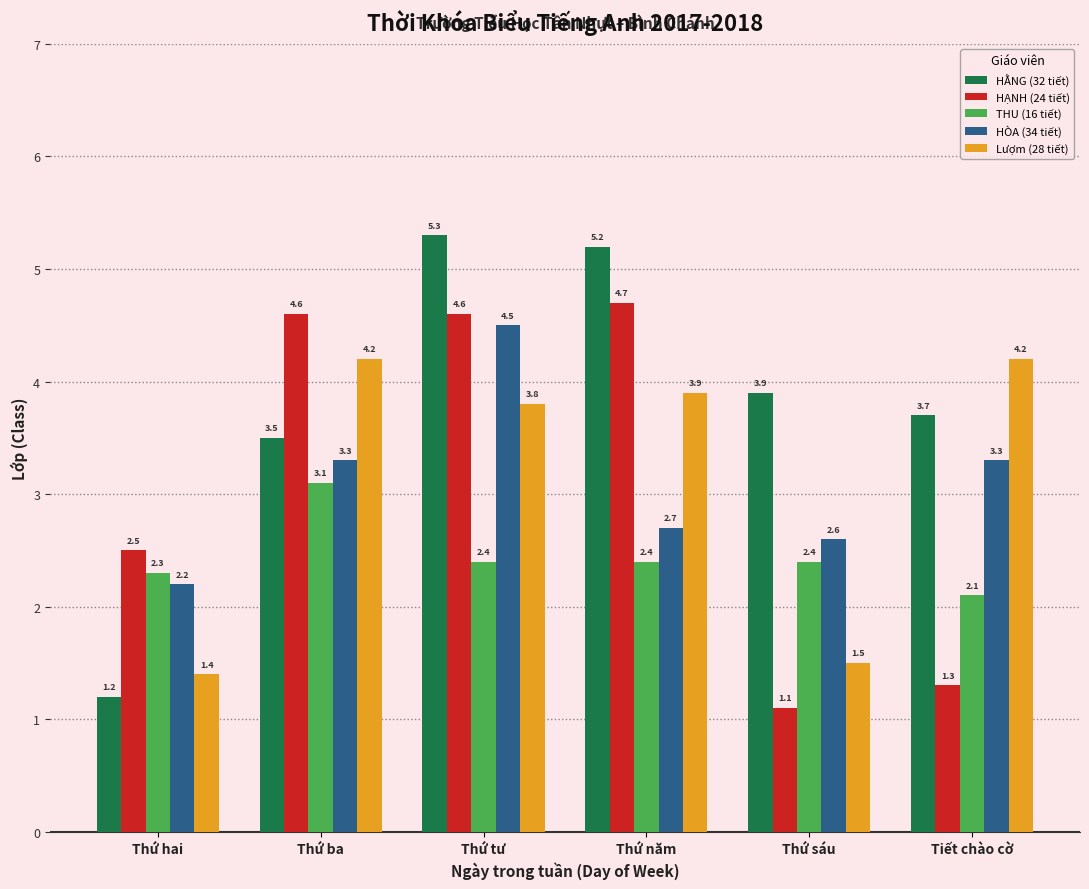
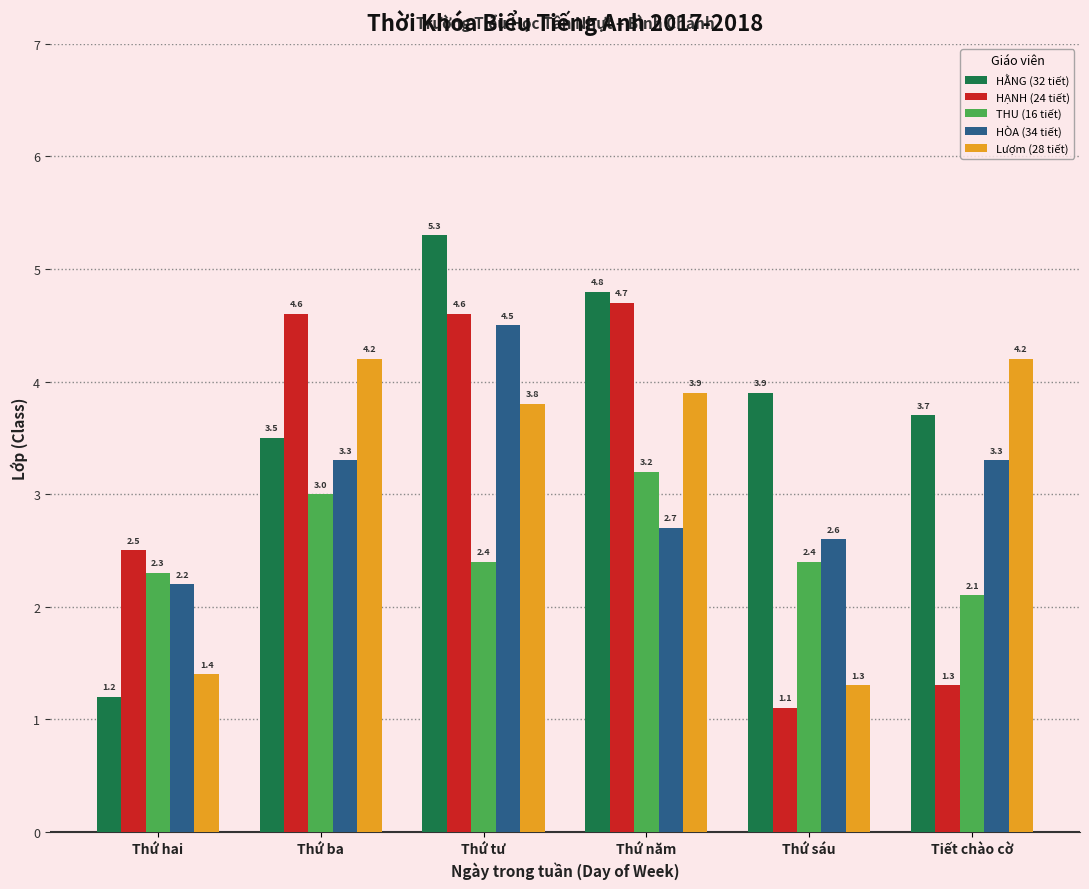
THU (16 tiết), Thứ ba: 3.1 -> 3.0
HẰNG (32 tiết), Thứ năm: 5.2 -> 4.8
THU (16 tiết), Thứ năm: 2.4 -> 3.2
Lượm (28 tiết), Thứ sáu: 1.5 -> 1.3
